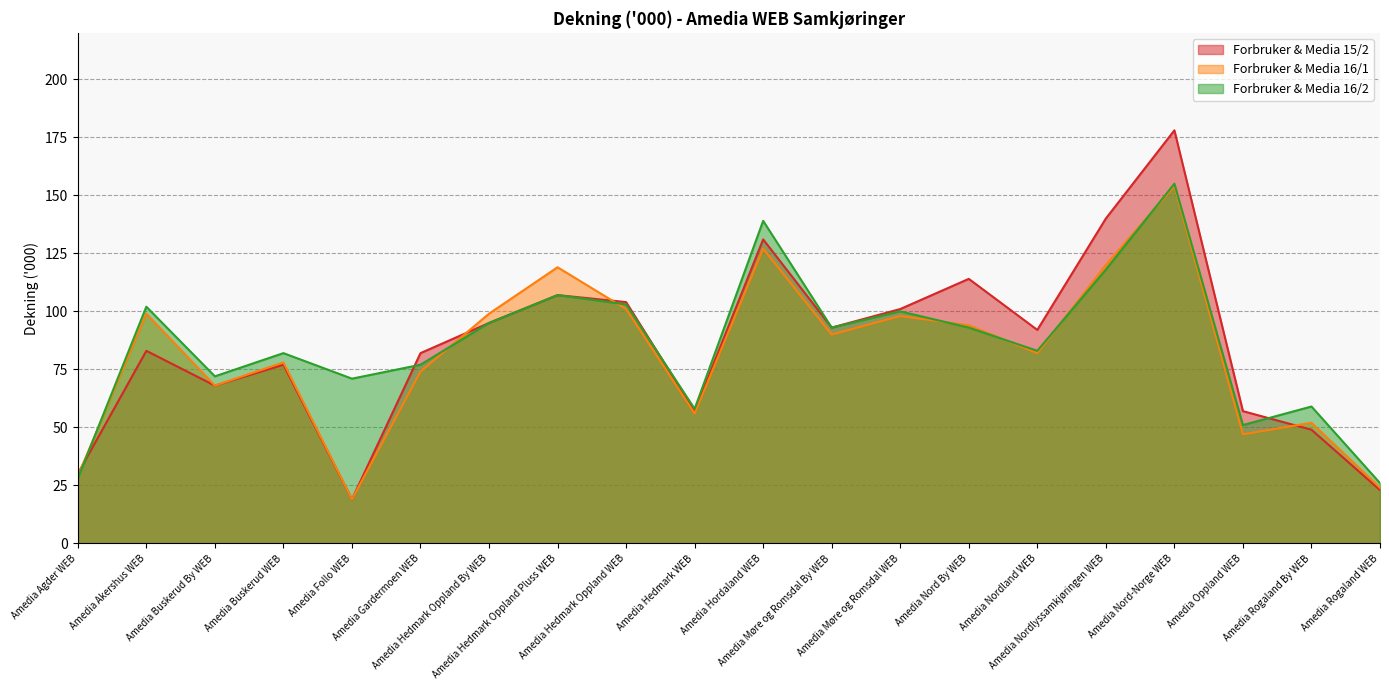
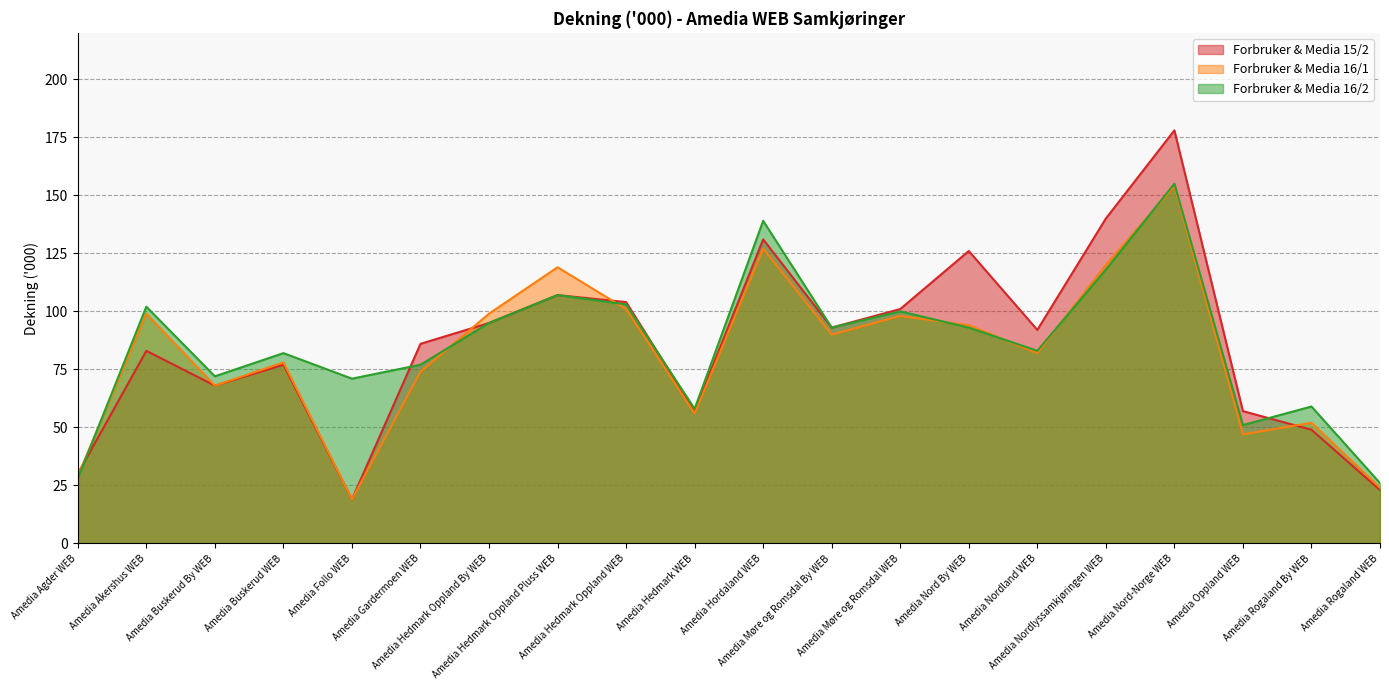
Forbruker & Media 15/2, Amedia Gardermoen WEB: 82 -> 86
Forbruker & Media 15/2, Amedia Nord By WEB: 114 -> 126
